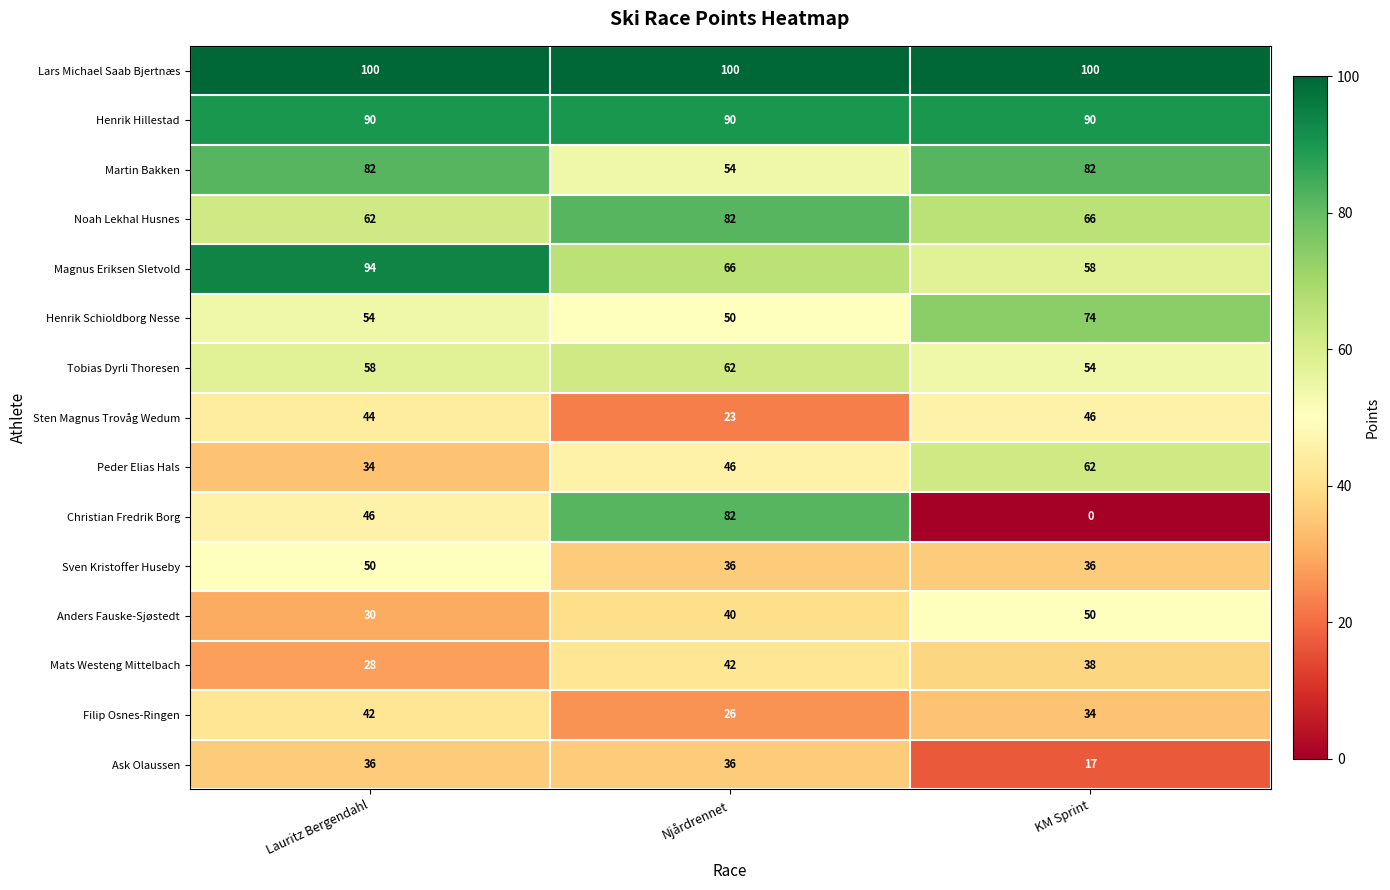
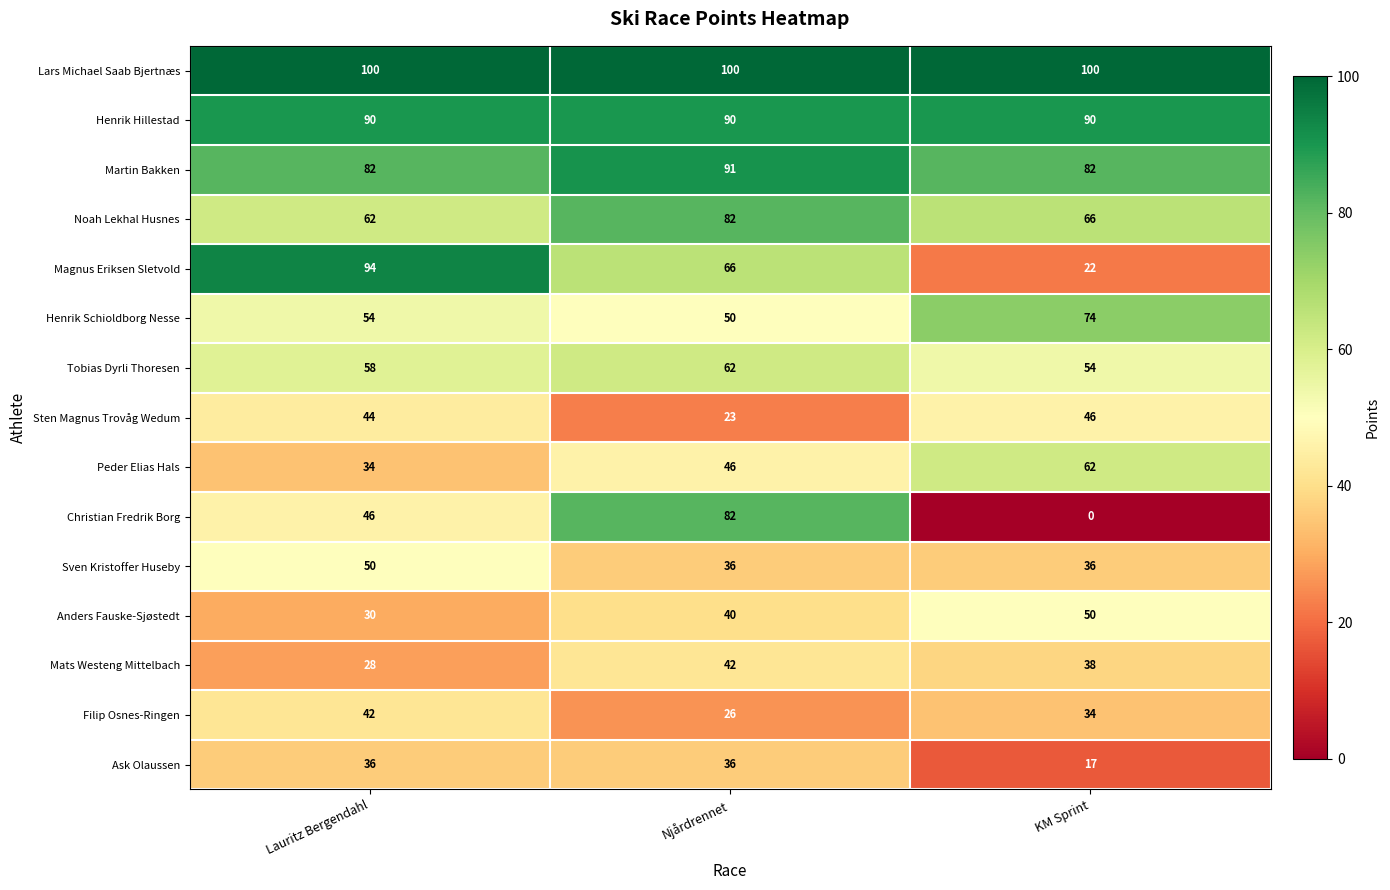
Martin Bakken, Njårdrennet: 54 -> 91
Magnus Eriksen Sletvold, KM Sprint: 58 -> 22
